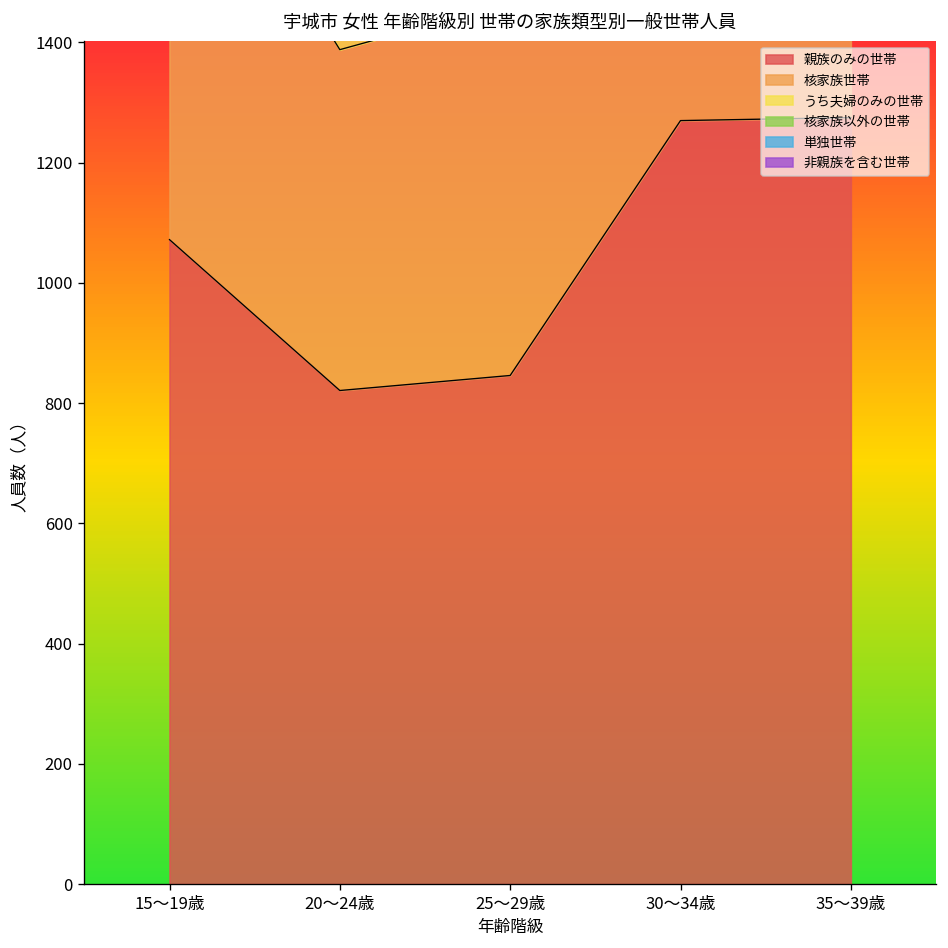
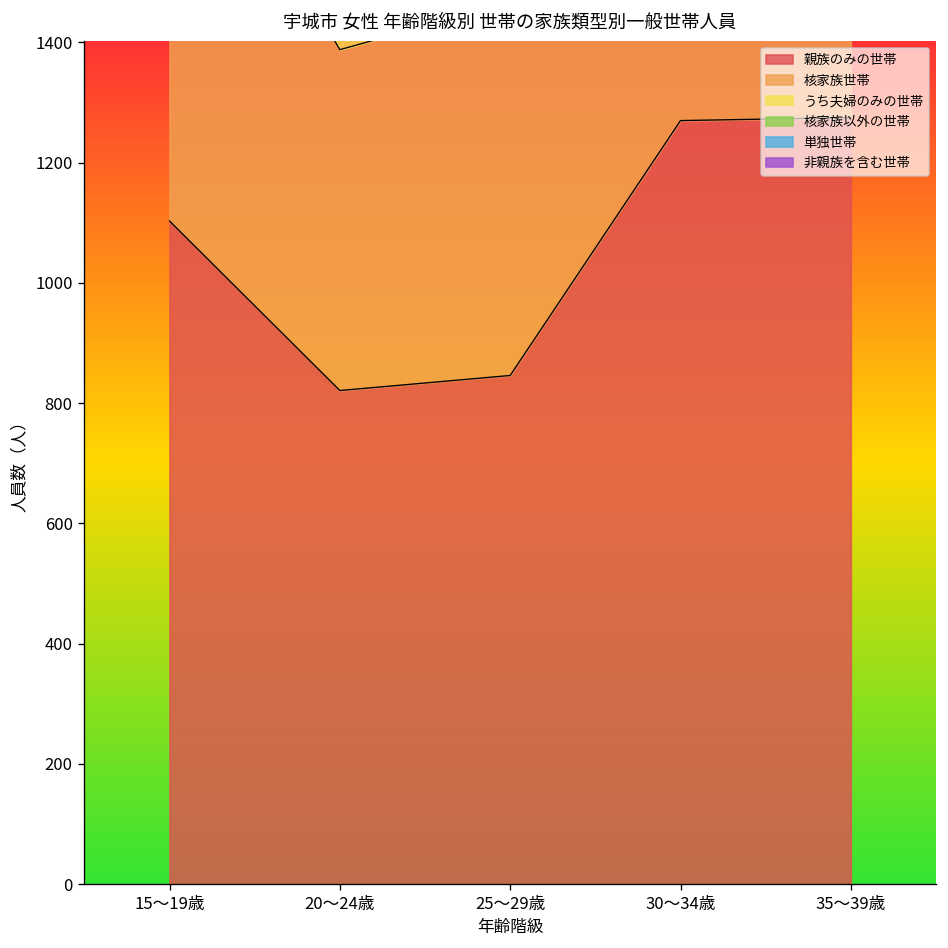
親族のみの世帯, 15～19歳: 1070 -> 1100
